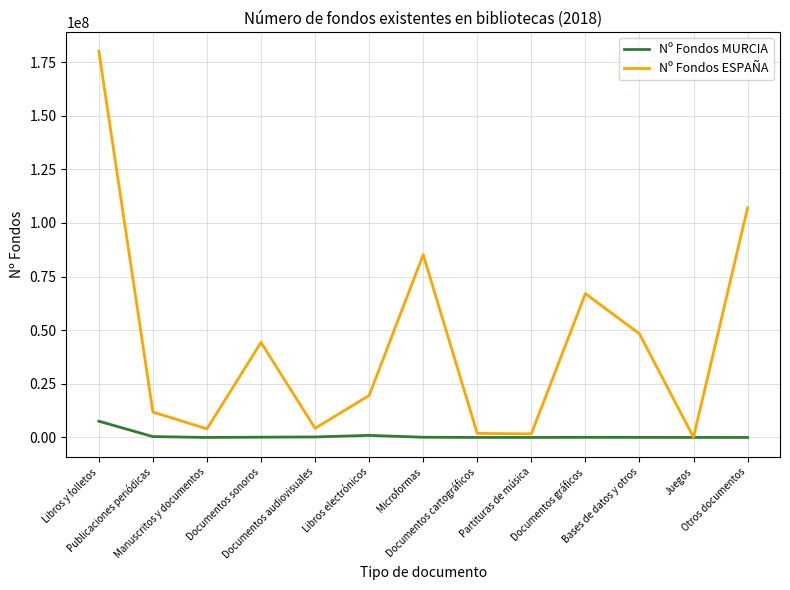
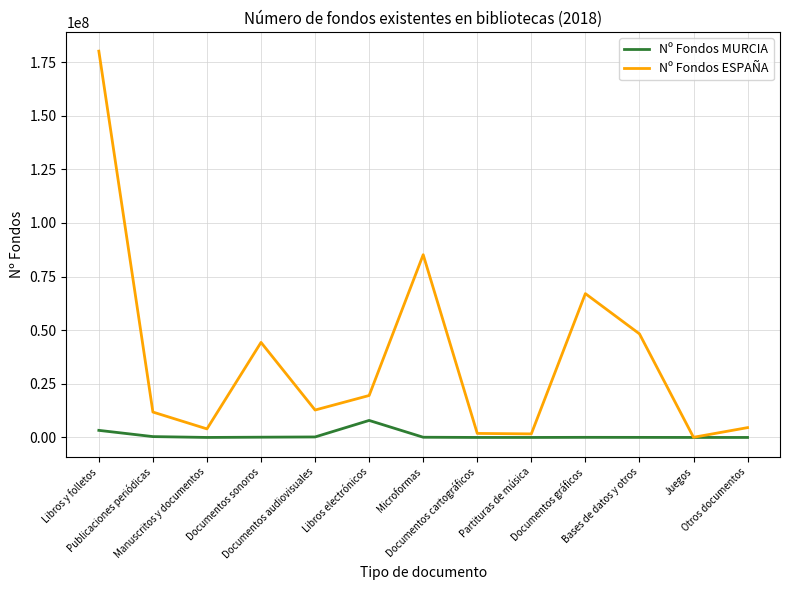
Nº Fondos MURCIA, Libros y folletos: 8000000 -> 3000000
Nº Fondos ESPAÑA, Documentos audiovisuales: 4000000 -> 13000000
Nº Fondos MURCIA, Libros electrónicos: 1000000 -> 8000000
Nº Fondos ESPAÑA, Otros documentos: 107000000 -> 5000000
